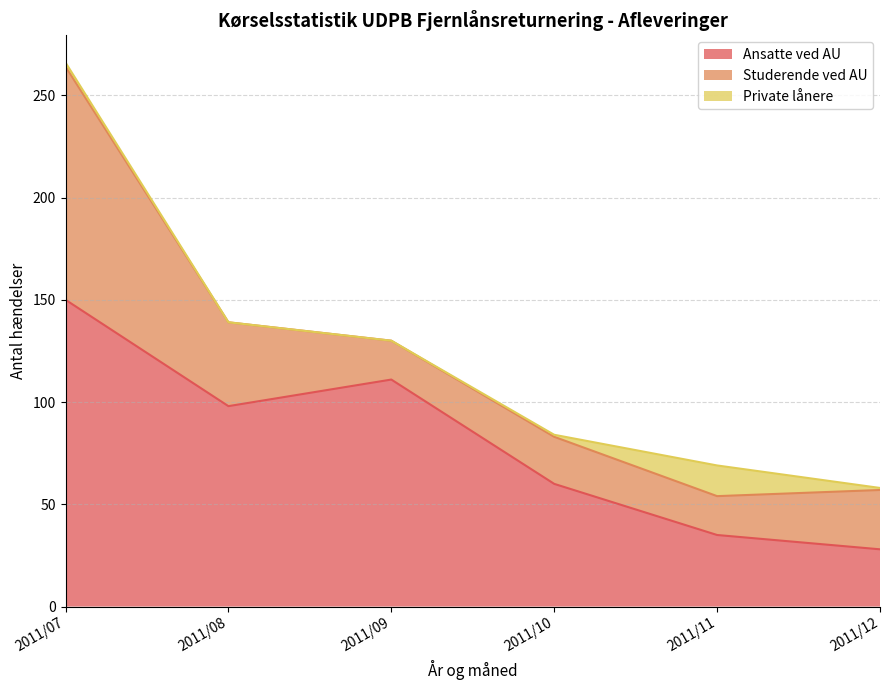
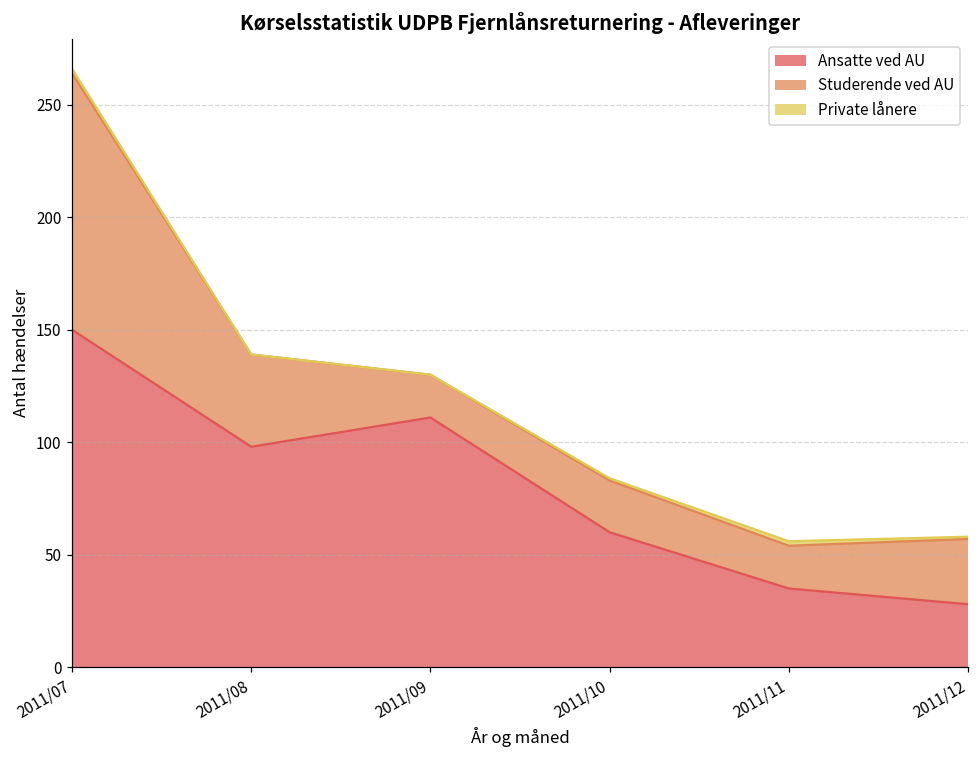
Private lånere, 2011/11: 15 -> 2
